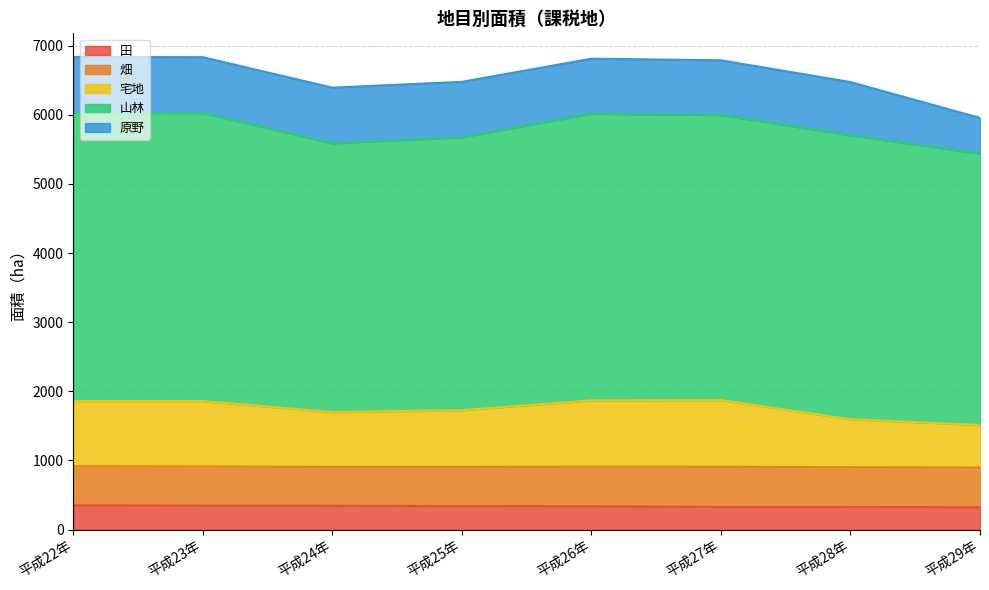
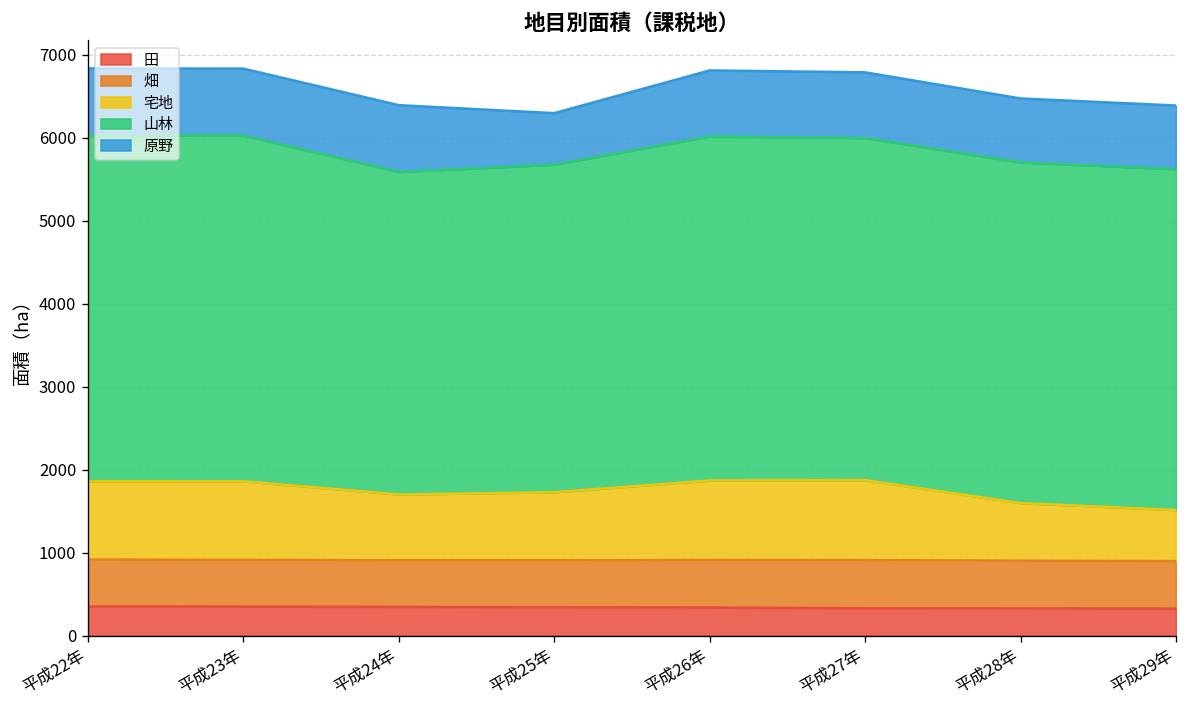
原野, 平成25年: 800 -> 600
山林, 平成29年: 3900 -> 4100
原野, 平成29年: 500 -> 800
